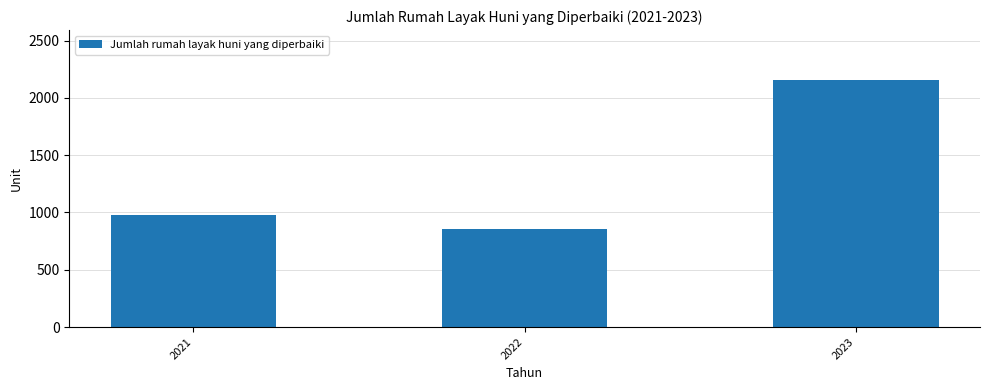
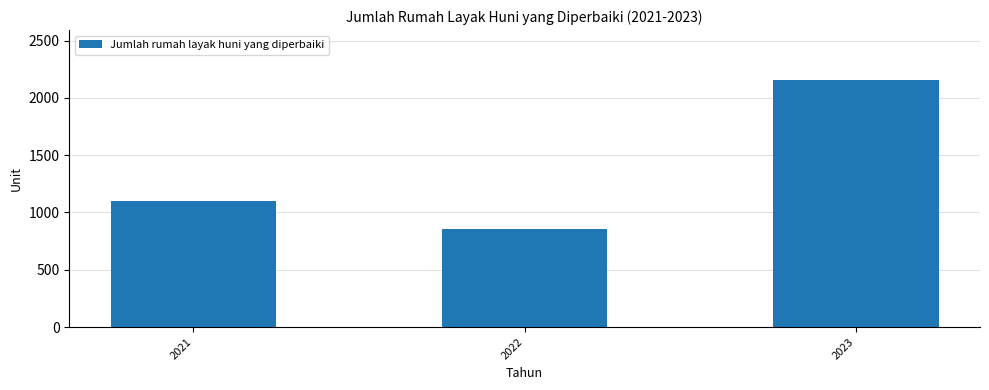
2021: 980 -> 1100
